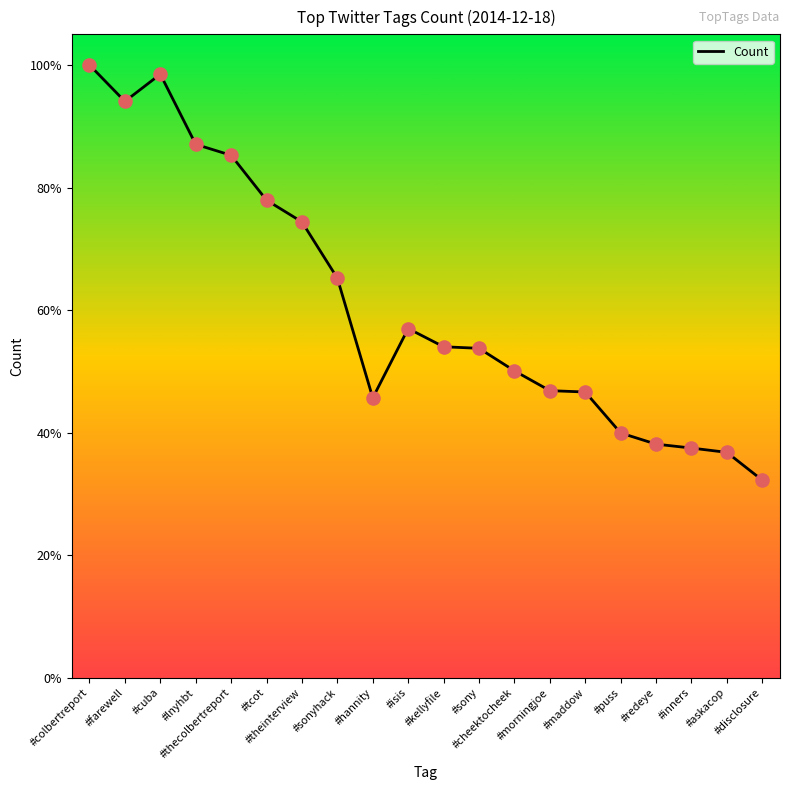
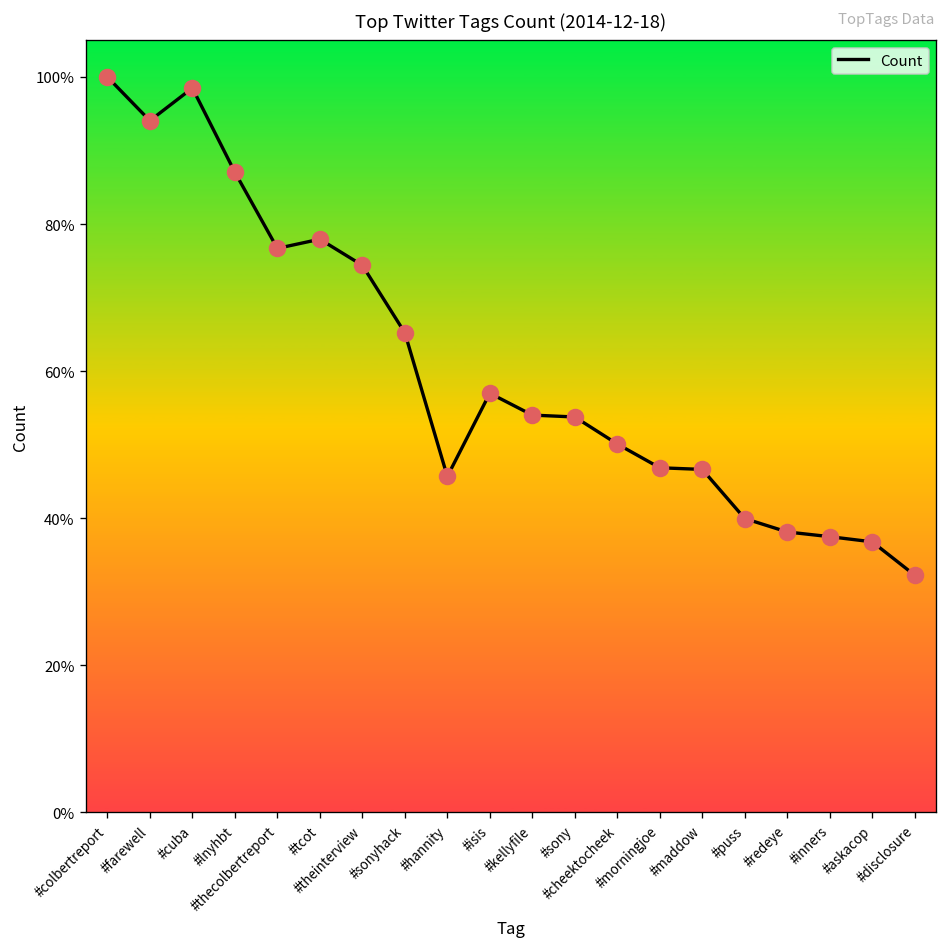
#thecolbertreport: 85% -> 77%
